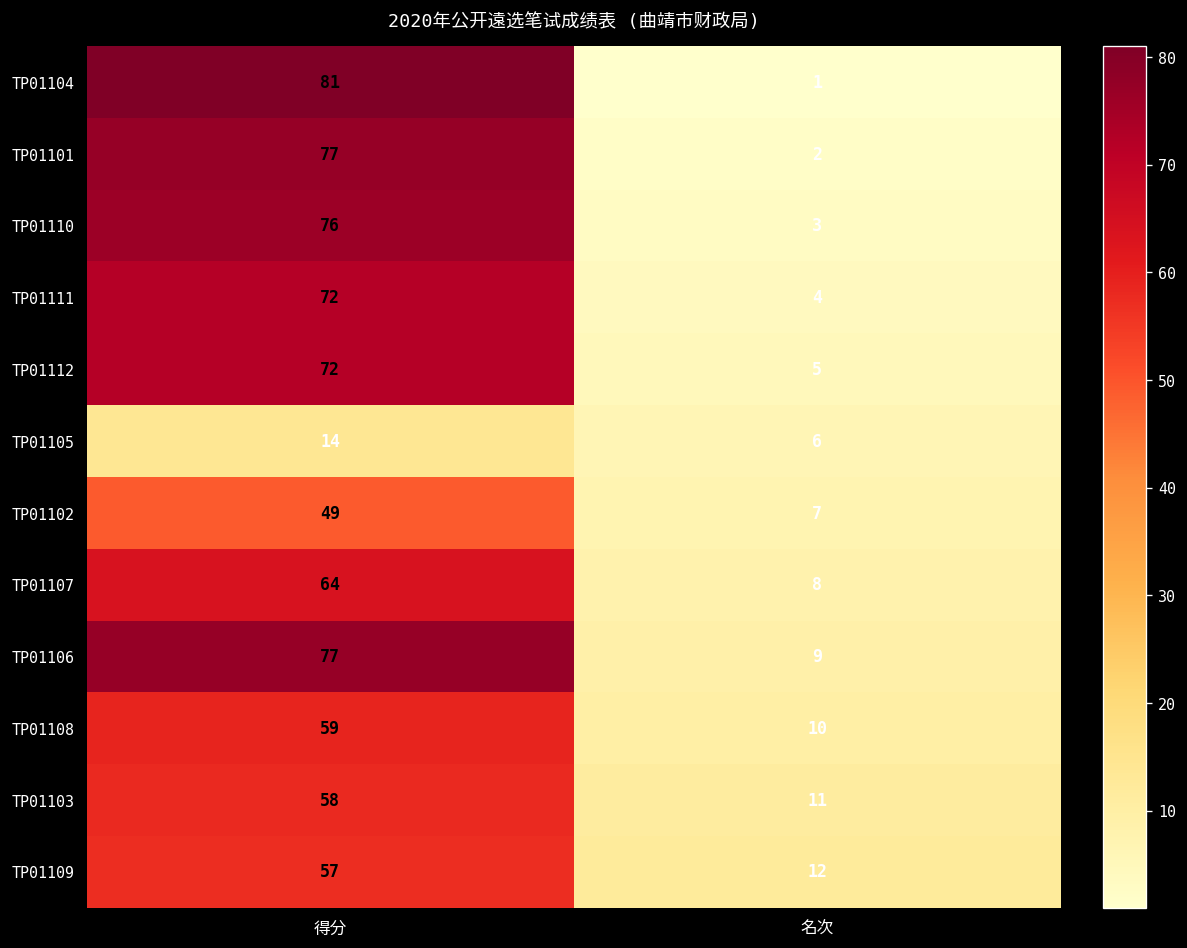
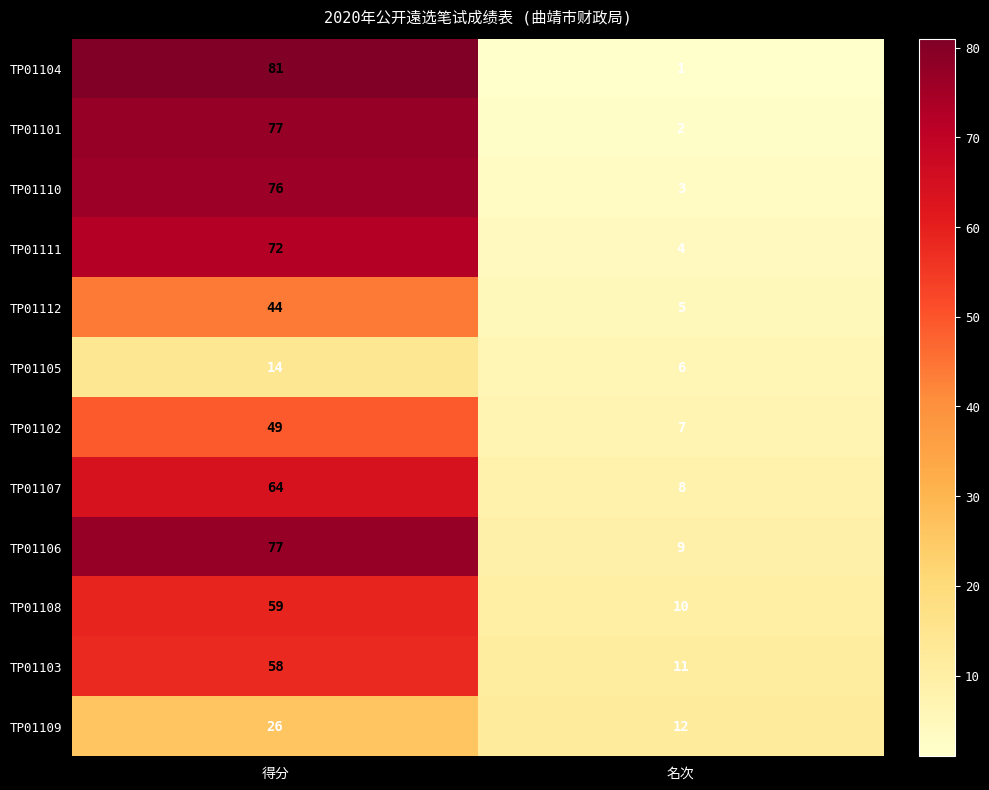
TP01112, 得分: 72 -> 44
TP01109, 得分: 57 -> 26
